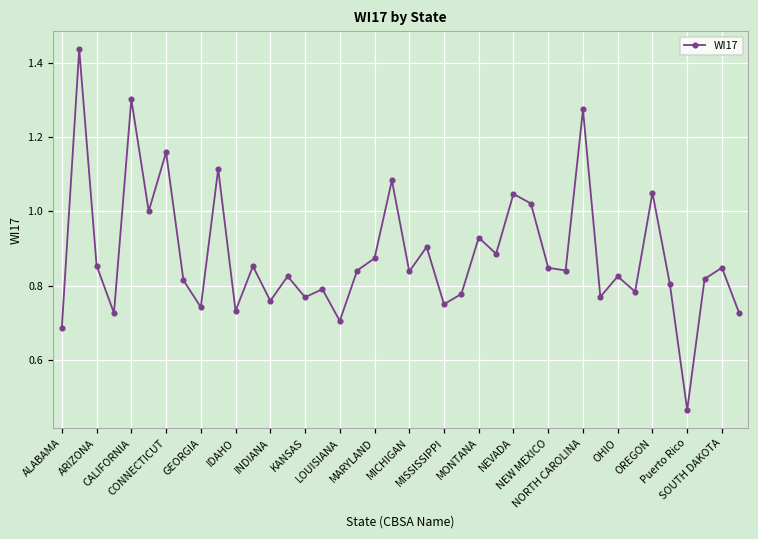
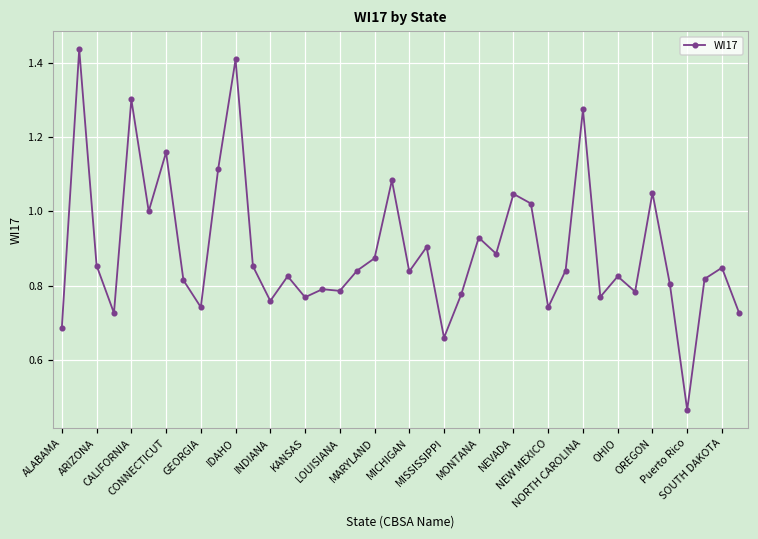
IDAHO: 0.73 -> 1.41
LOUISIANA: 0.71 -> 0.79
MISSISSIPPI: 0.75 -> 0.66
NEW MEXICO: 0.85 -> 0.74
